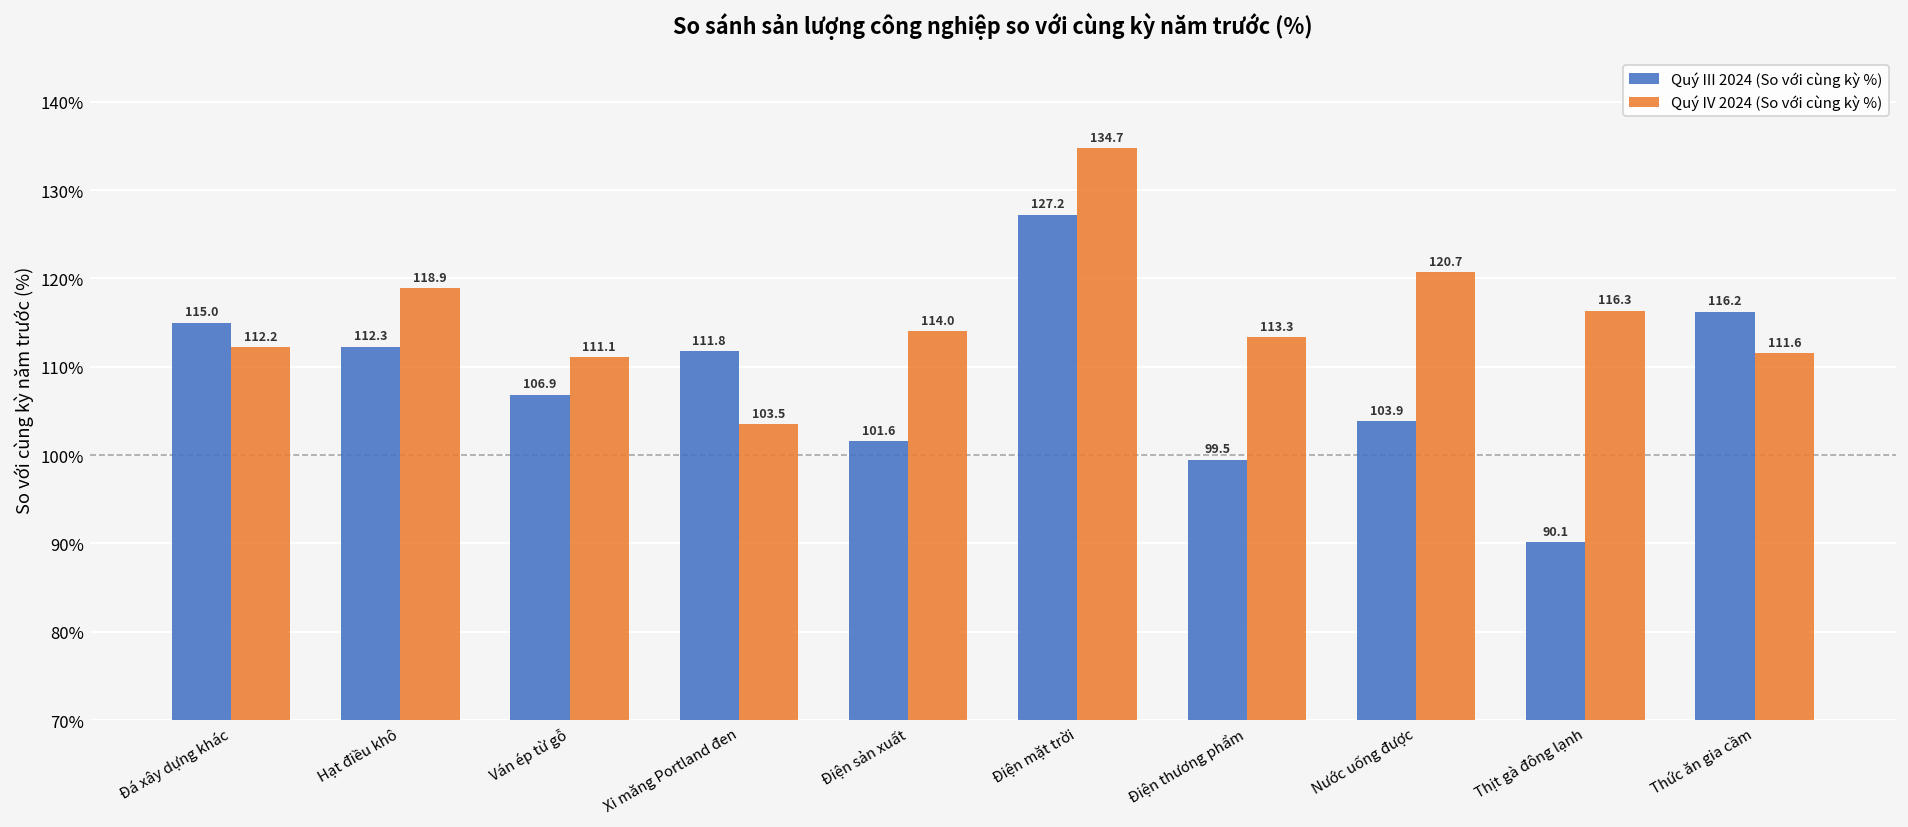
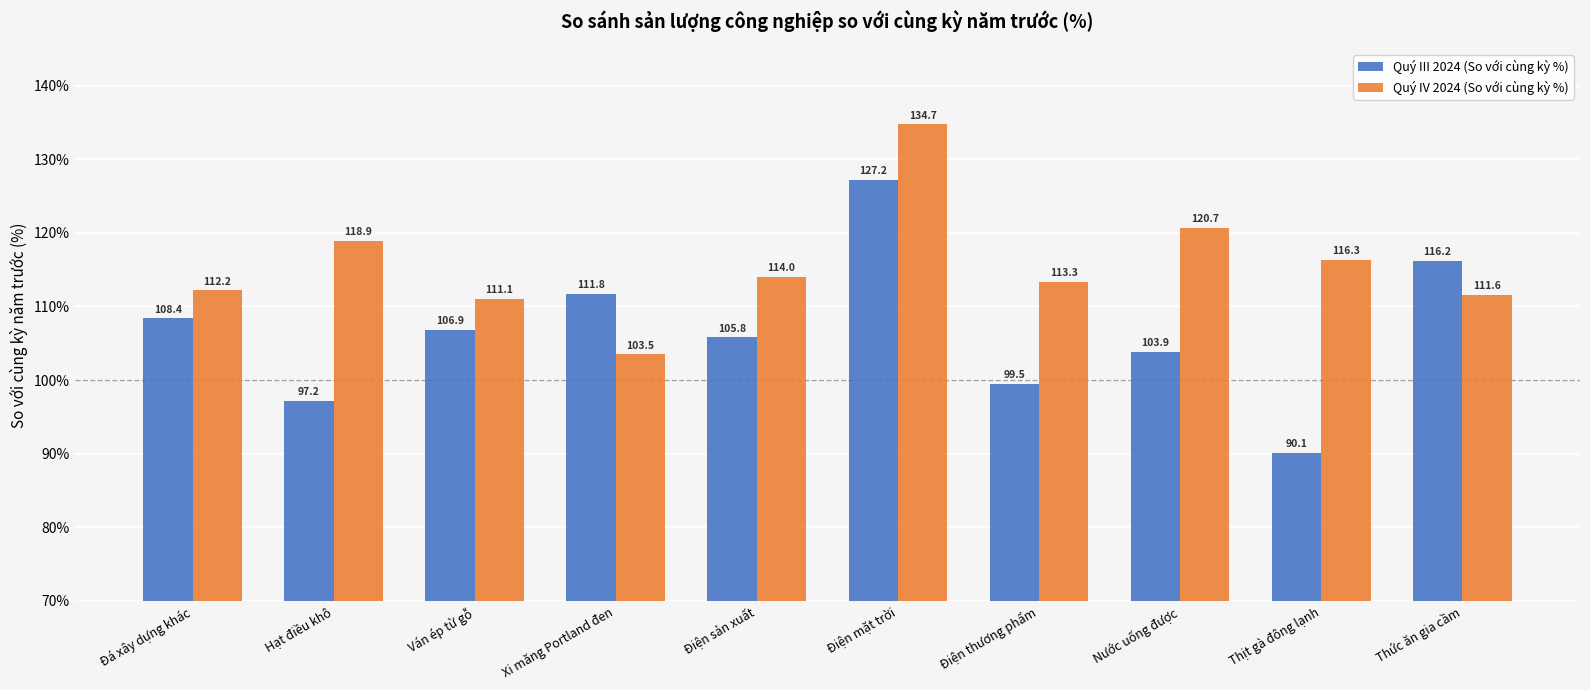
Quý III 2024 (So với cùng kỳ %), Đá xây dựng khác: 115.0 -> 108.4
Quý III 2024 (So với cùng kỳ %), Hạt điều khô: 112.3 -> 97.2
Quý III 2024 (So với cùng kỳ %), Điện sản xuất: 101.6 -> 105.8
